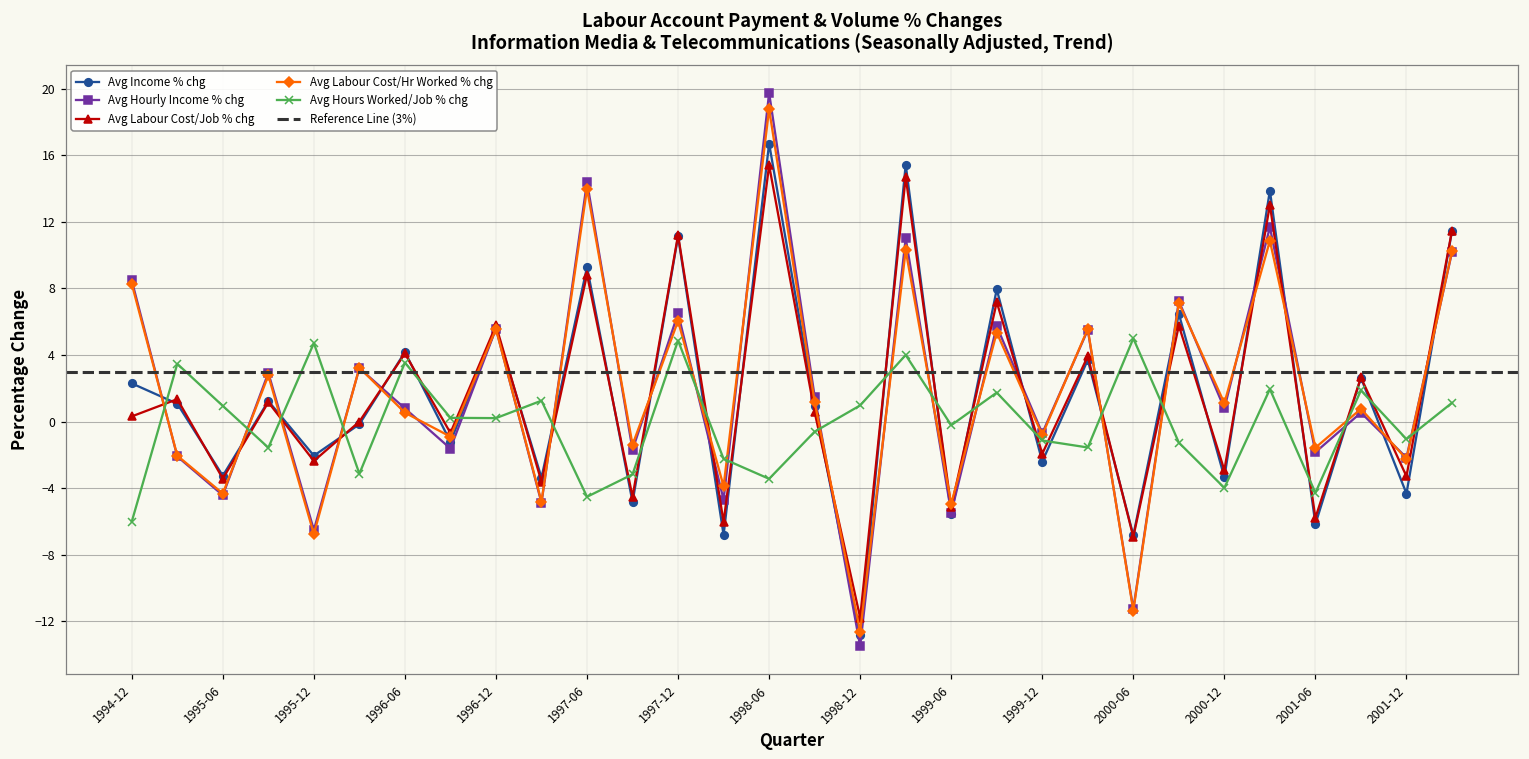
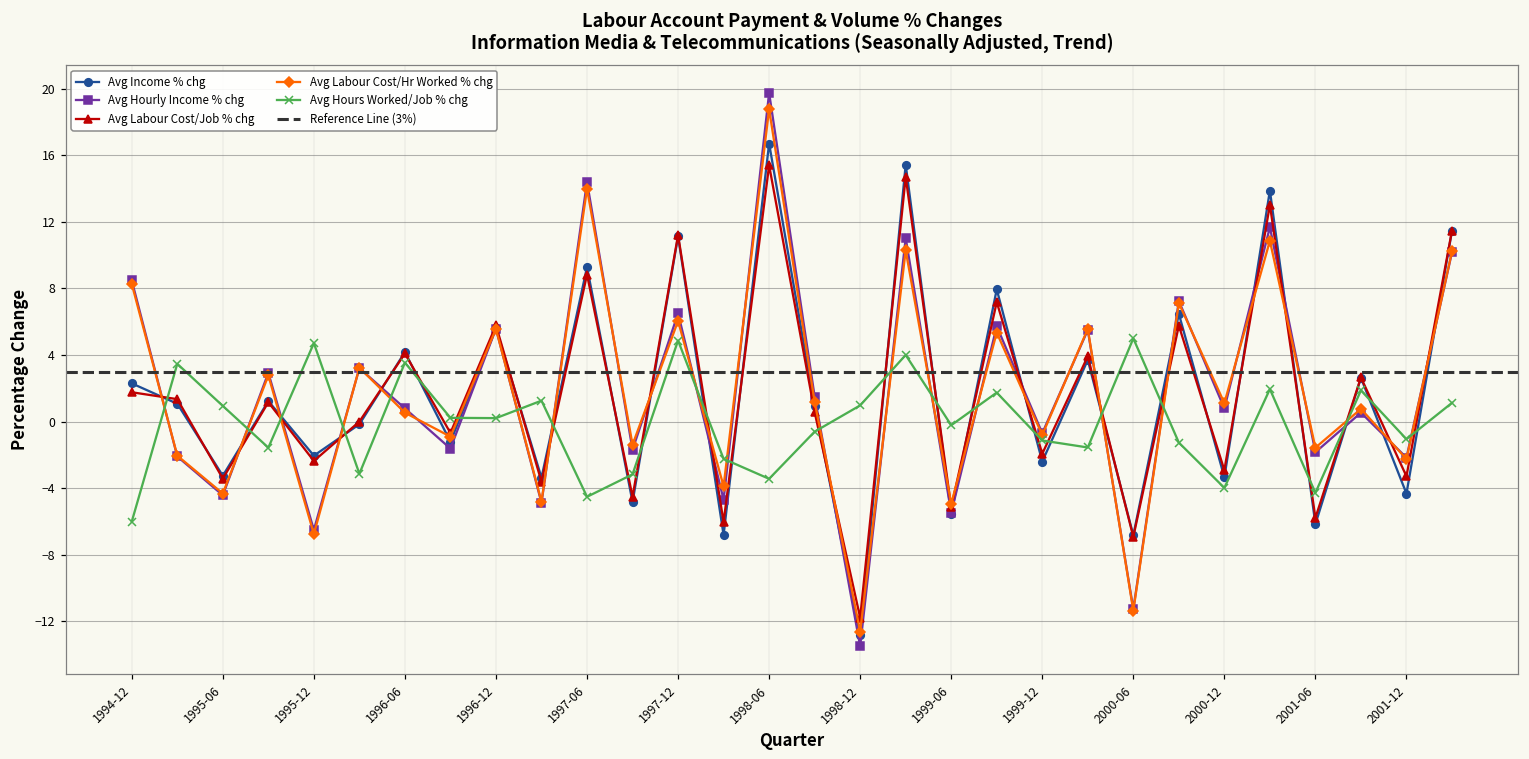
Avg Labour Cost/Job % chg, 1994-12: 0.3 -> 1.8
